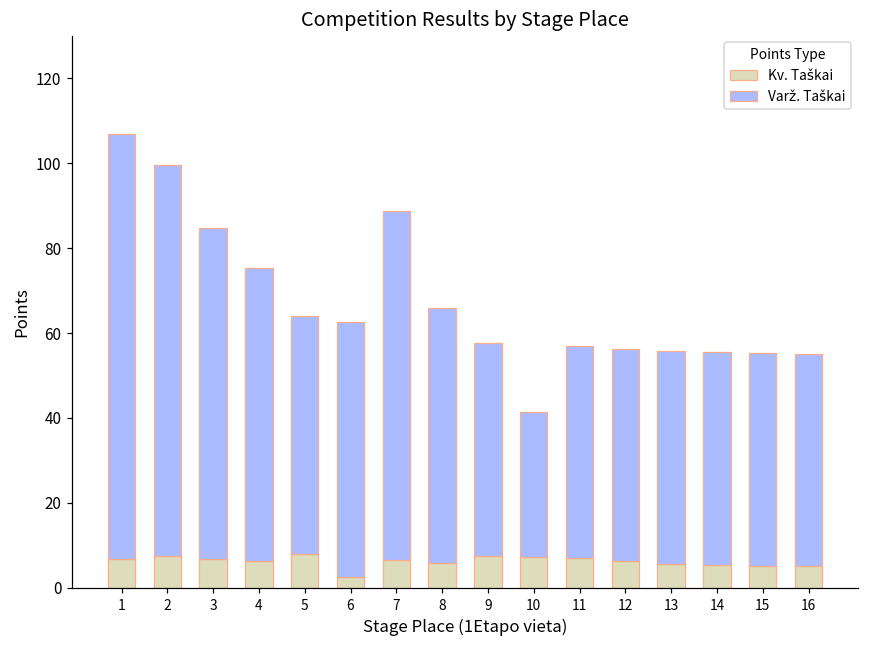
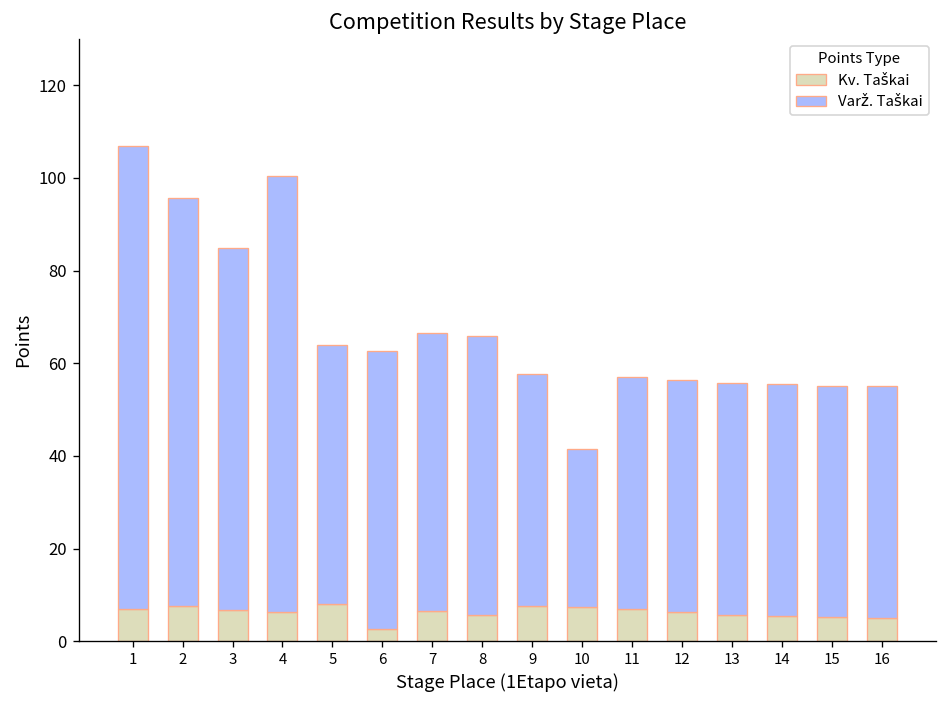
Varž. Taškai, 2: 92 -> 88
Varž. Taškai, 4: 69 -> 94
Varž. Taškai, 7: 82 -> 60
